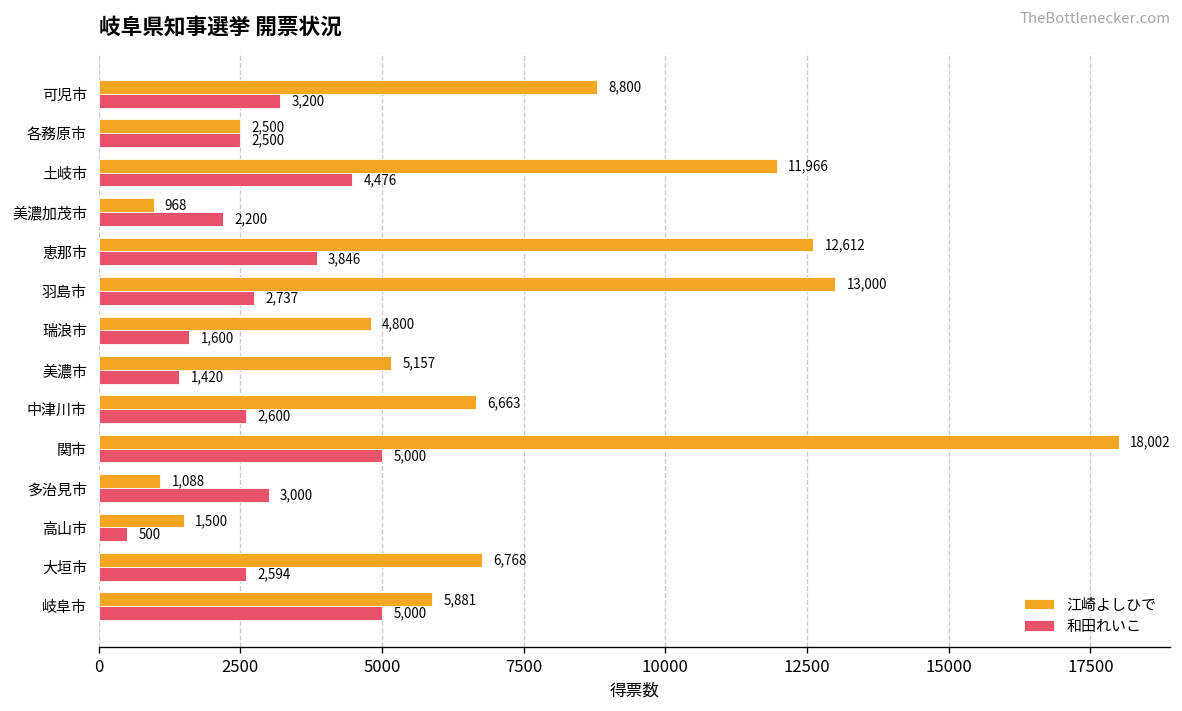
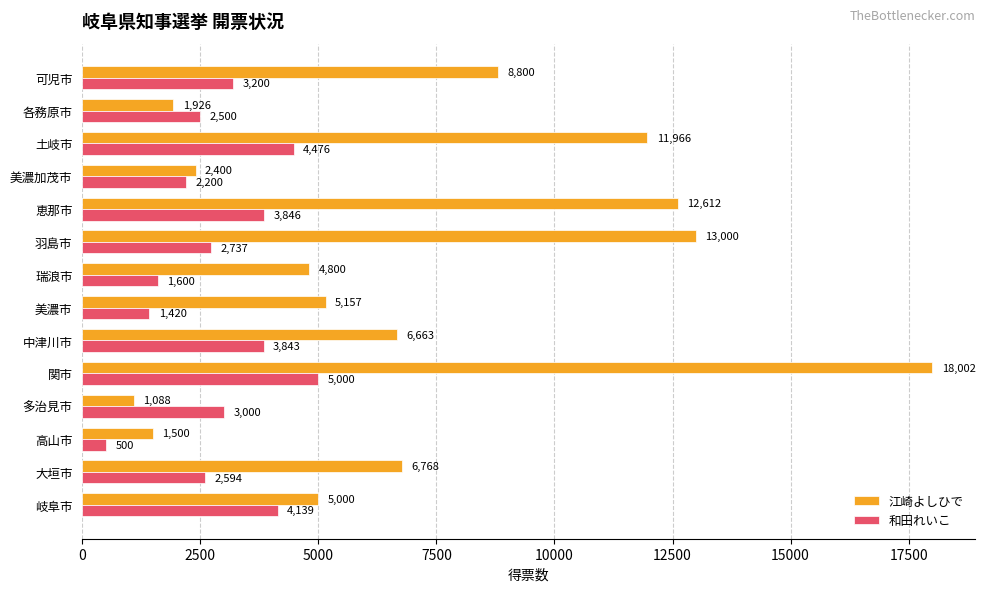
江崎よしひで, 各務原市: 2,500 -> 1,926
江崎よしひで, 美濃加茂市: 968 -> 2,400
和田れいこ, 中津川市: 2,600 -> 3,843
江崎よしひで, 岐阜市: 5,881 -> 5,000
和田れいこ, 岐阜市: 5,000 -> 4,139
